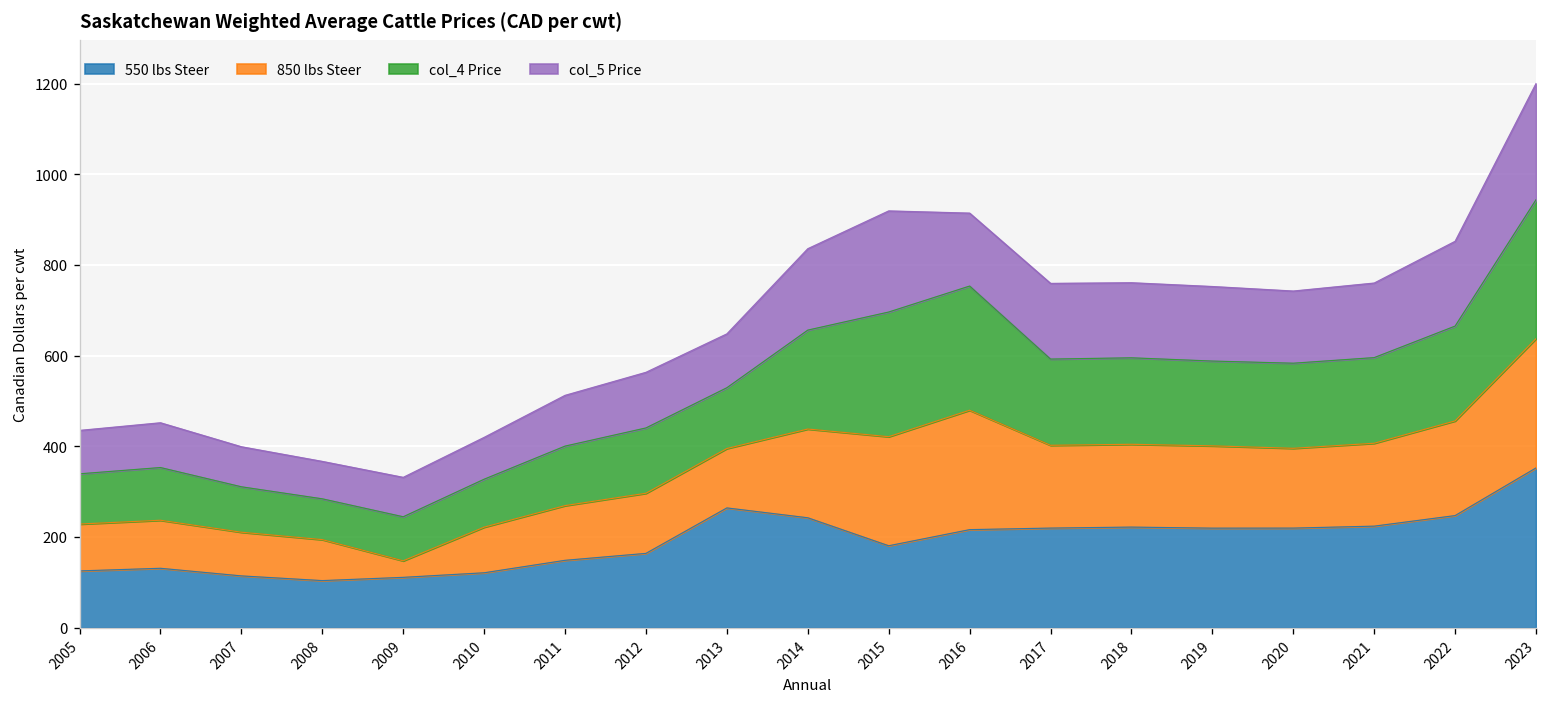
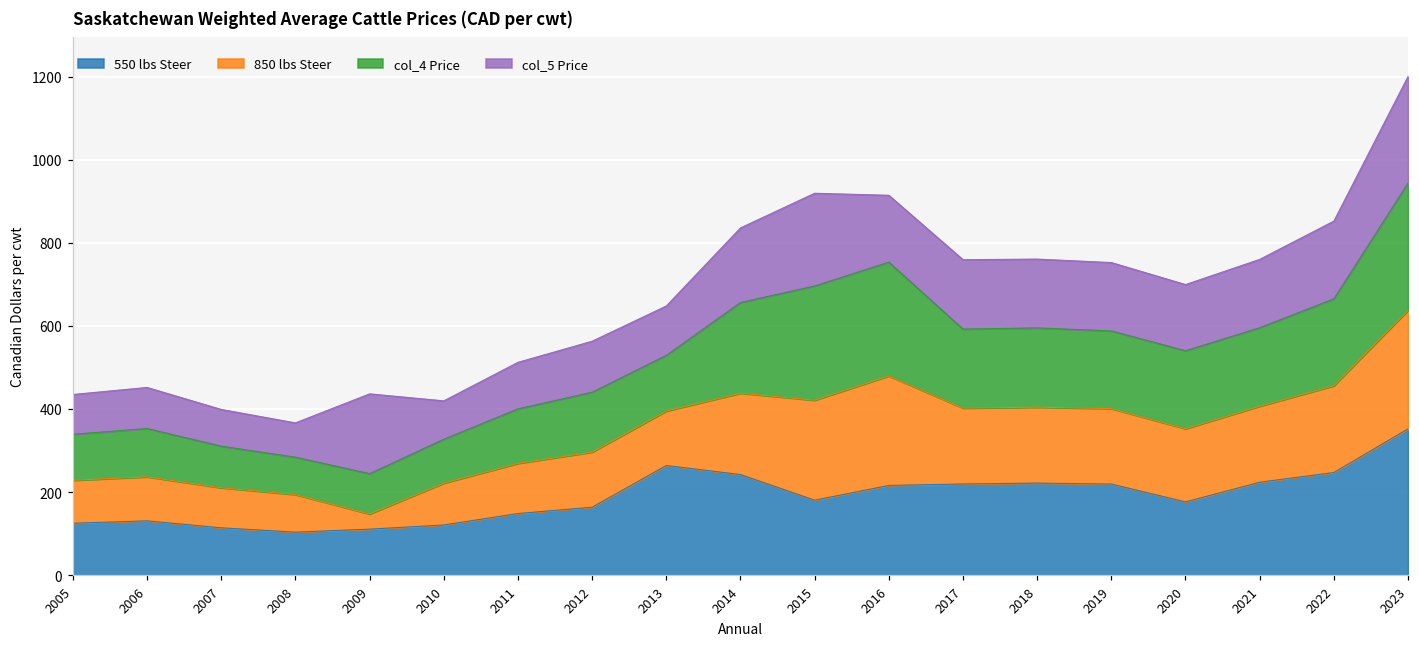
col_5 Price, 2009: 90 -> 190
550 lbs Steer, 2020: 220 -> 180
